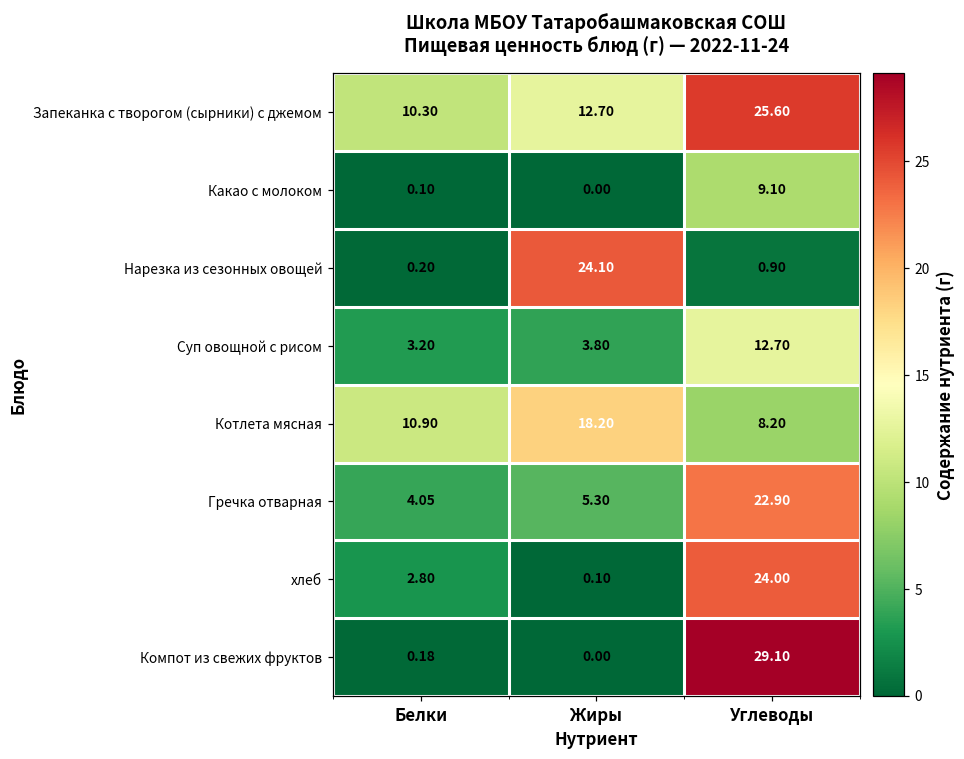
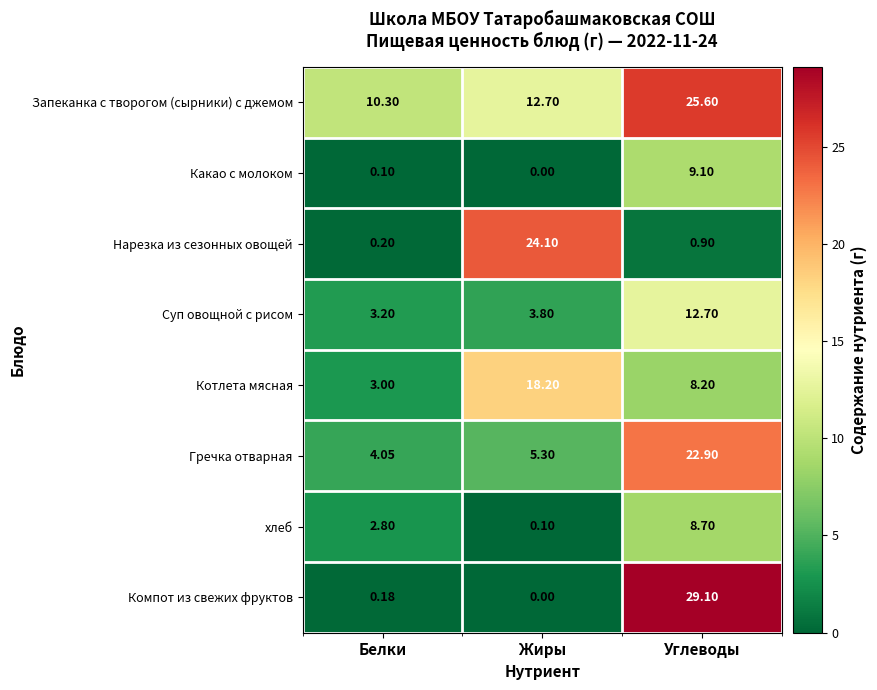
Котлета мясная, Белки: 10.90 -> 3.00
хлеб, Углеводы: 24.00 -> 8.70
